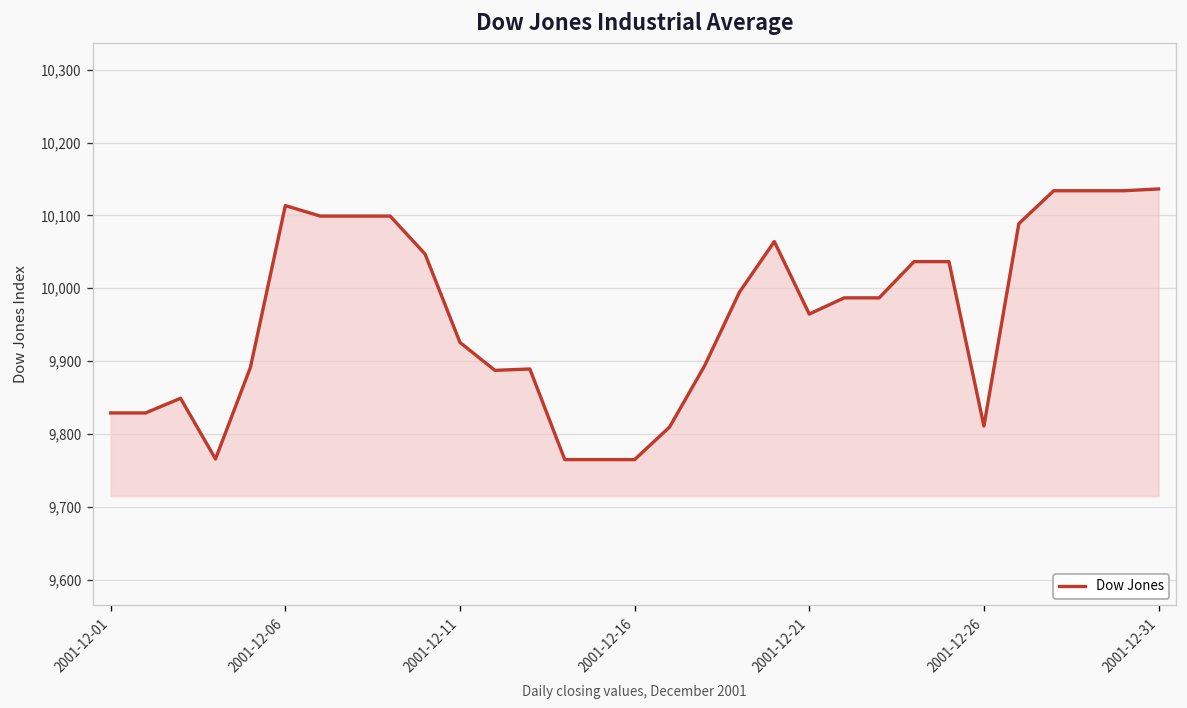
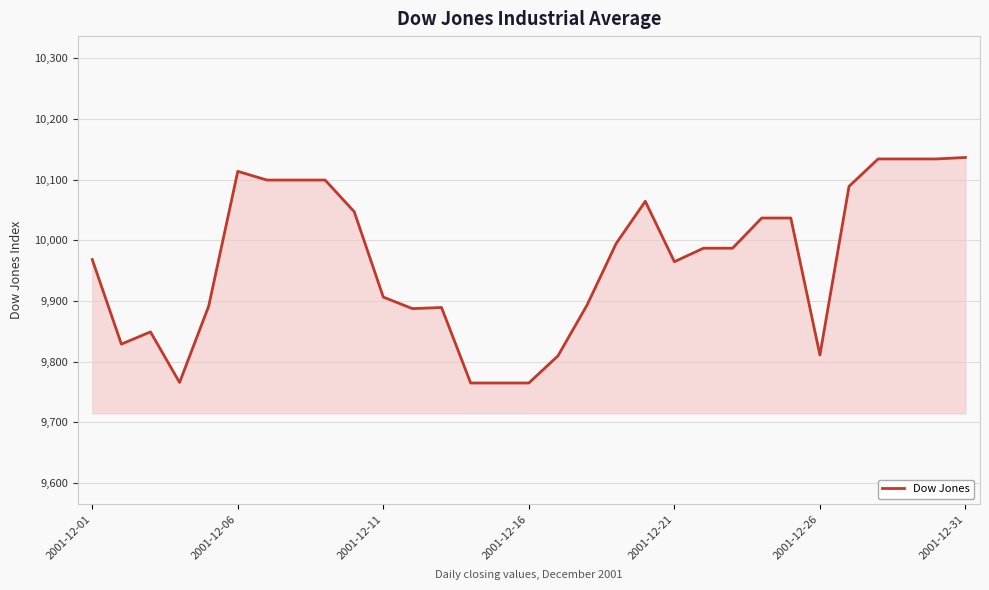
2001-12-01: 9,830 -> 9,970
2001-12-11: 9,930 -> 9,910
